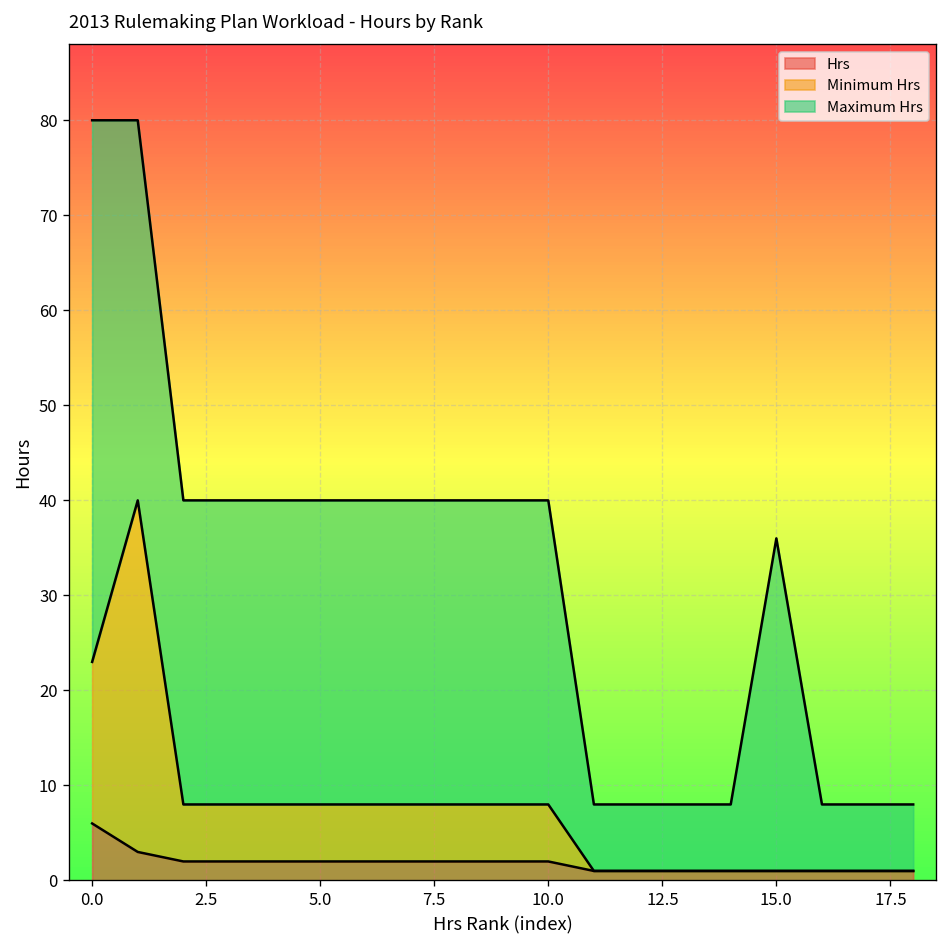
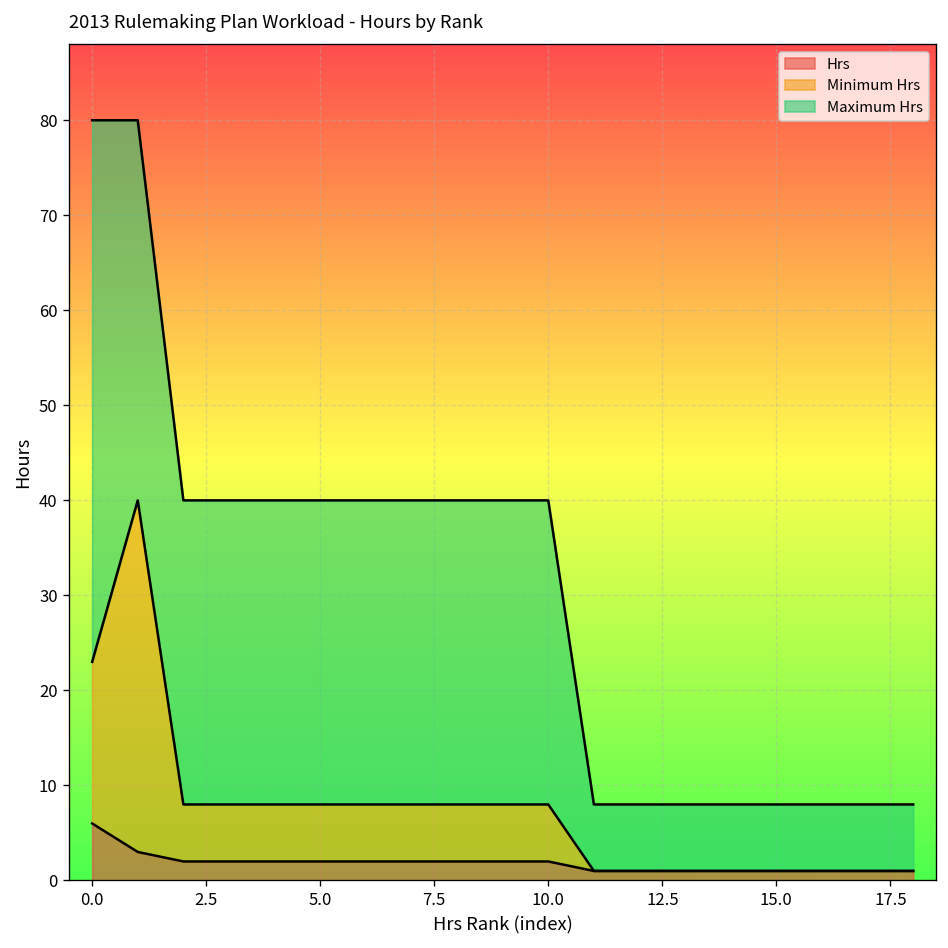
Maximum Hrs, 15.0: 36 -> 8
